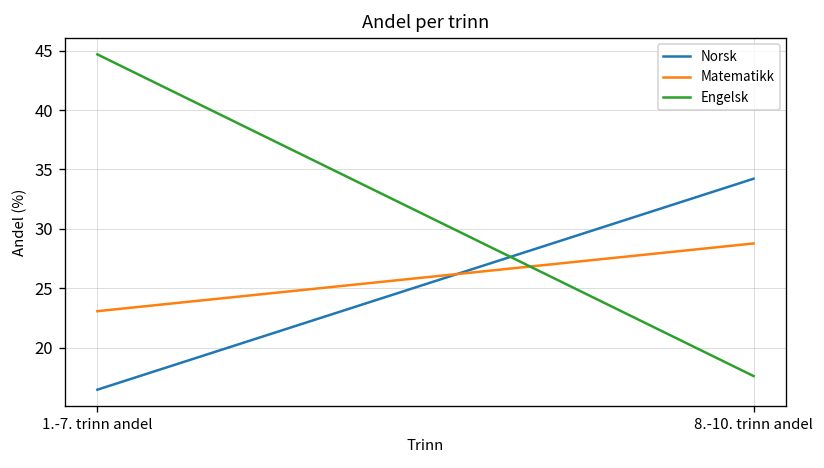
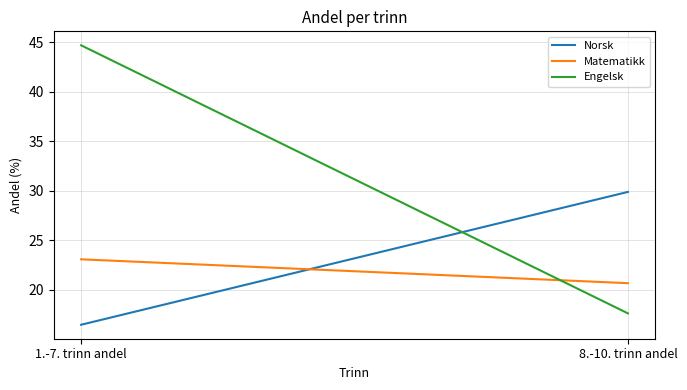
Norsk, 8.-10. trinn andel: 34 -> 30
Matematikk, 8.-10. trinn andel: 29 -> 21
